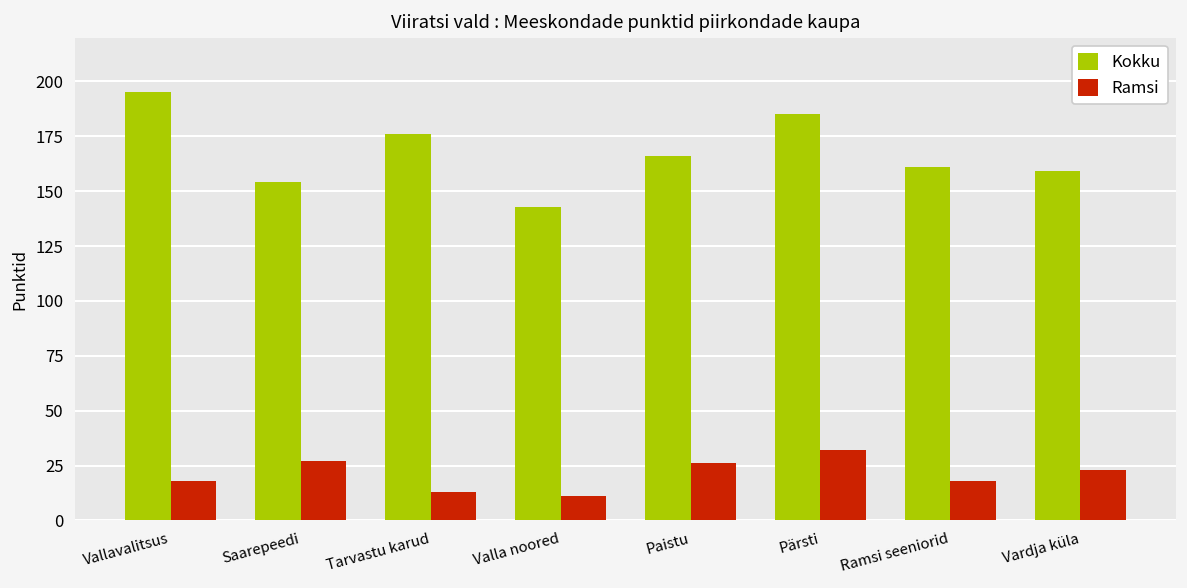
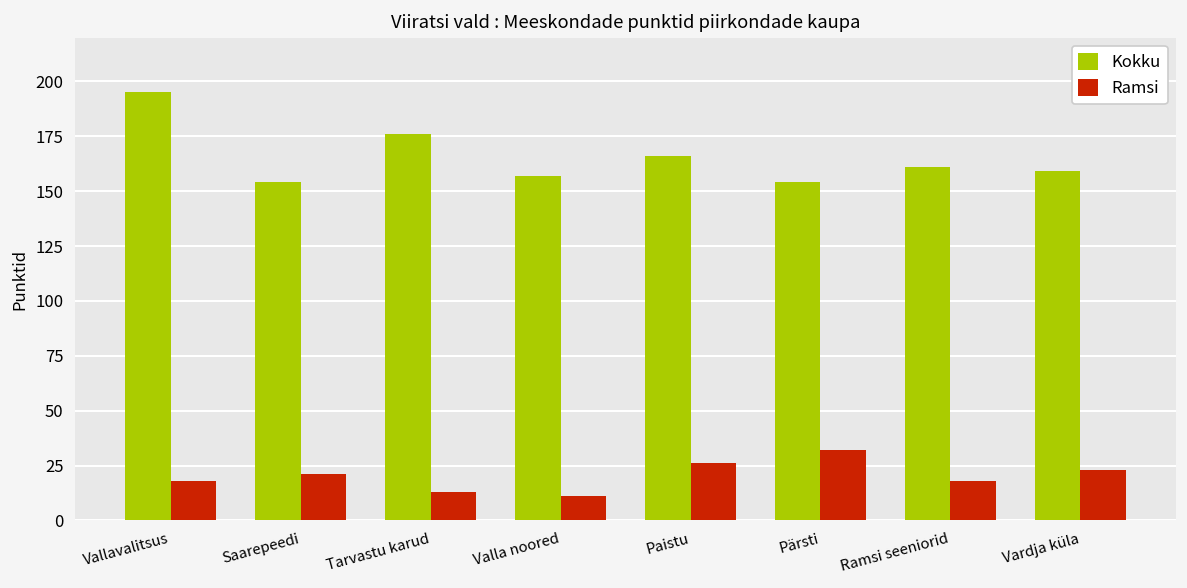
Ramsi, Saarepeedi: 27 -> 21
Kokku, Valla noored: 143 -> 157
Kokku, Pärsti: 185 -> 154
